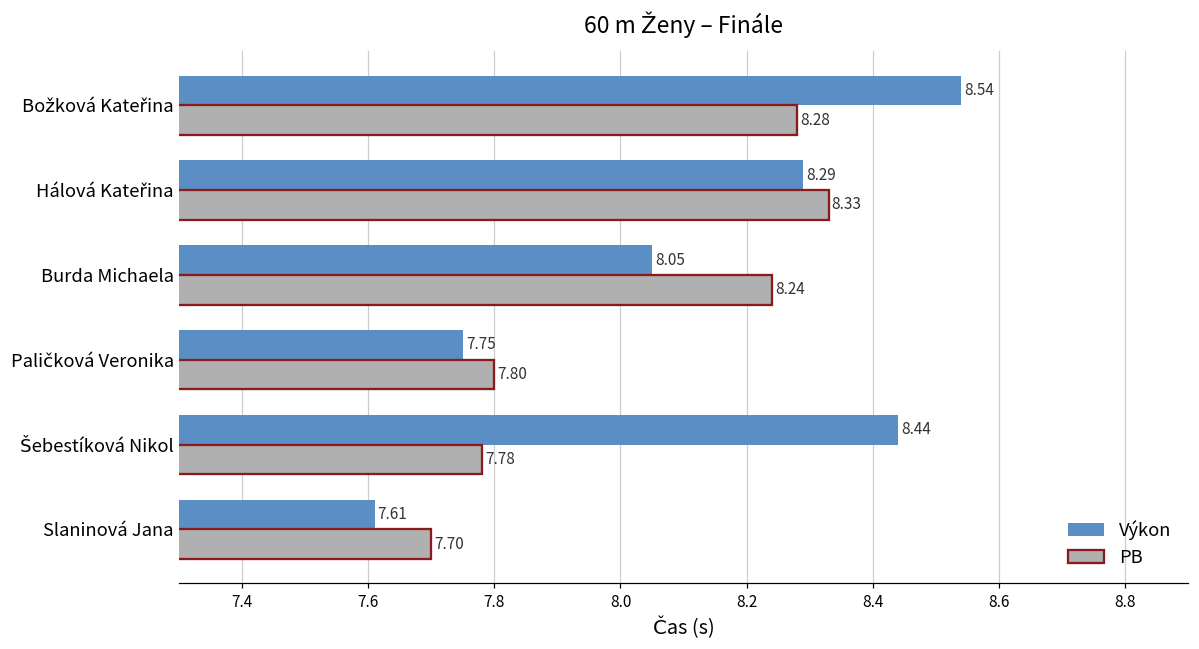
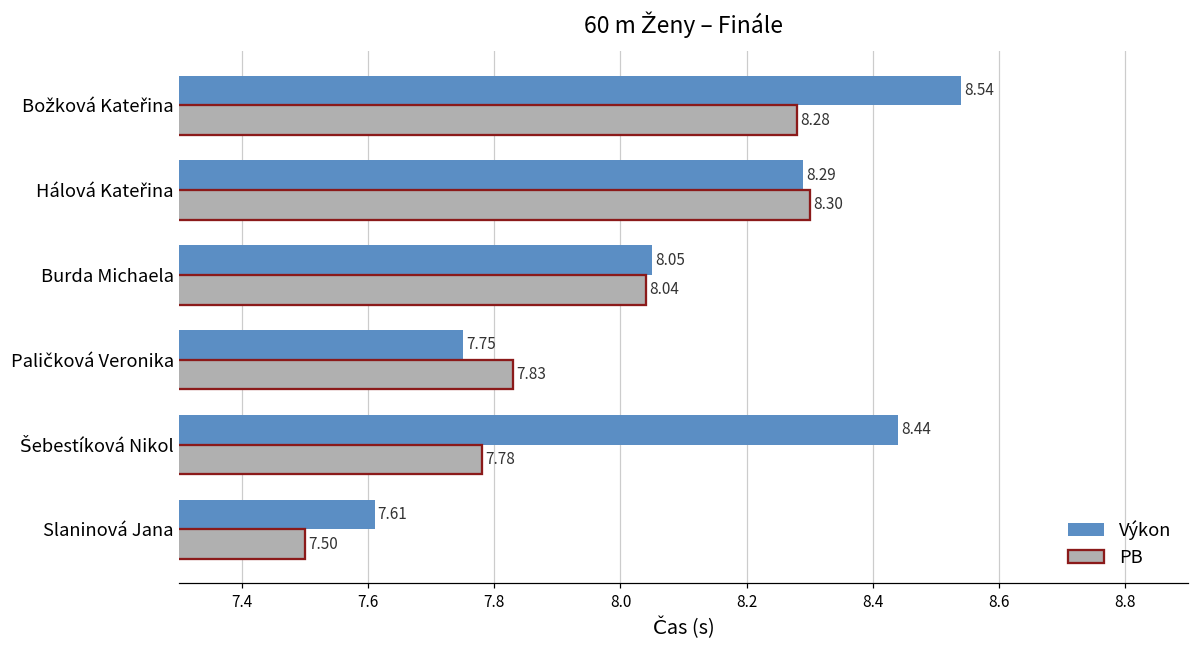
PB, Hálová Kateřina: 8.33 -> 8.30
PB, Burda Michaela: 8.24 -> 8.04
PB, Paličková Veronika: 7.80 -> 7.83
PB, Slaninová Jana: 7.70 -> 7.50
